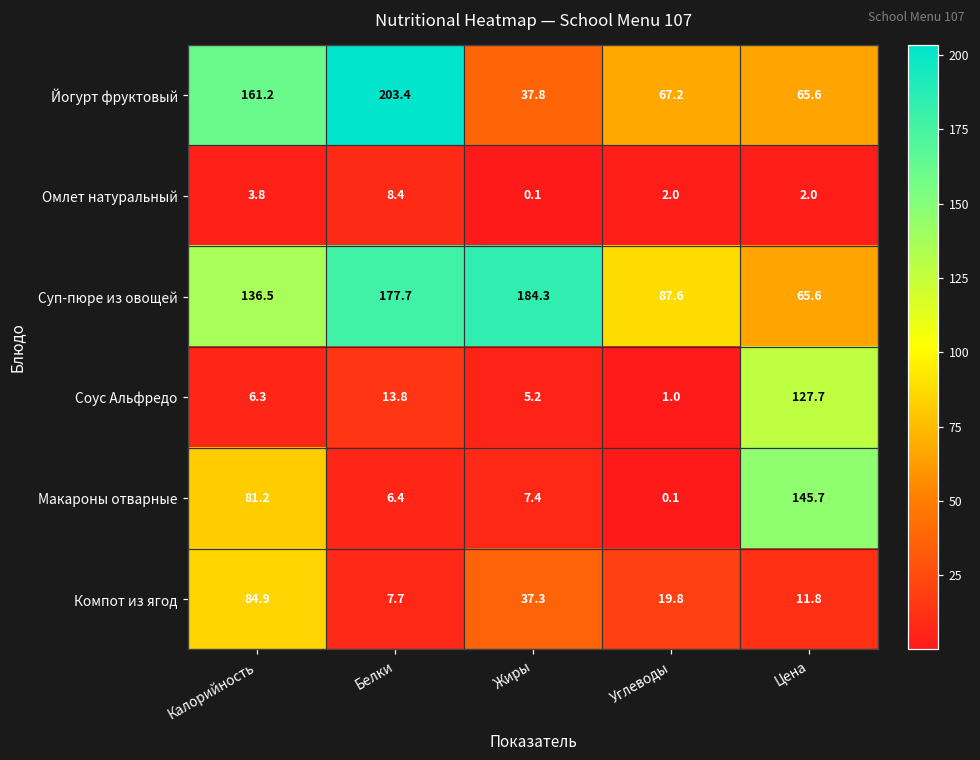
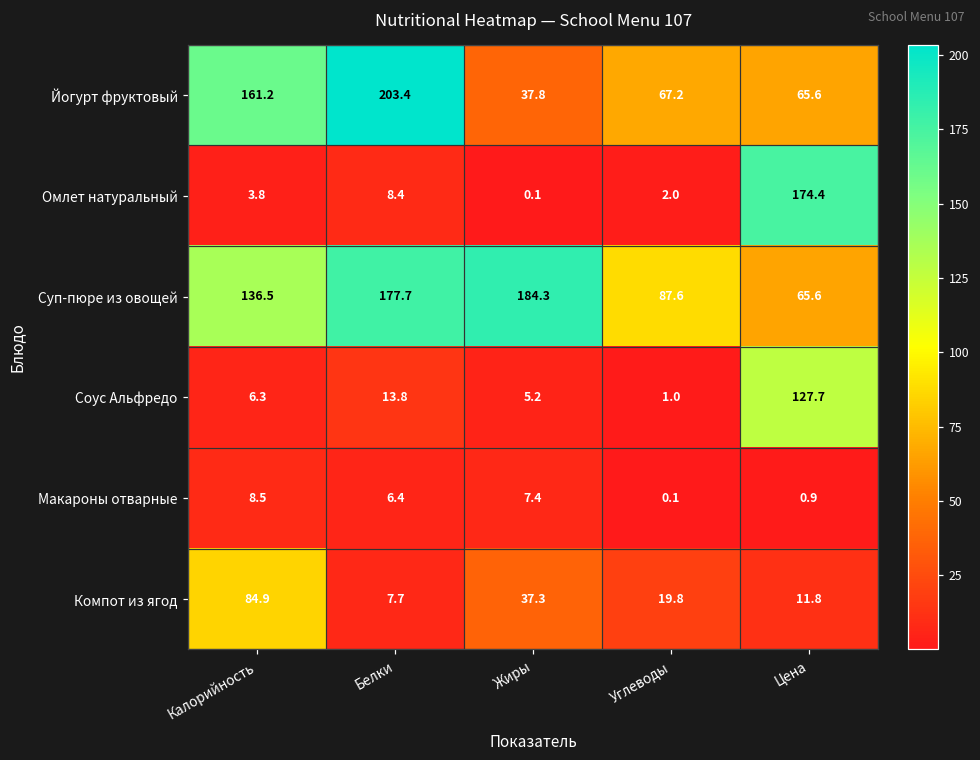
Омлет натуральный, Цена: 2.0 -> 174.4
Макароны отварные, Калорийность: 81.2 -> 8.5
Макароны отварные, Цена: 145.7 -> 0.9
